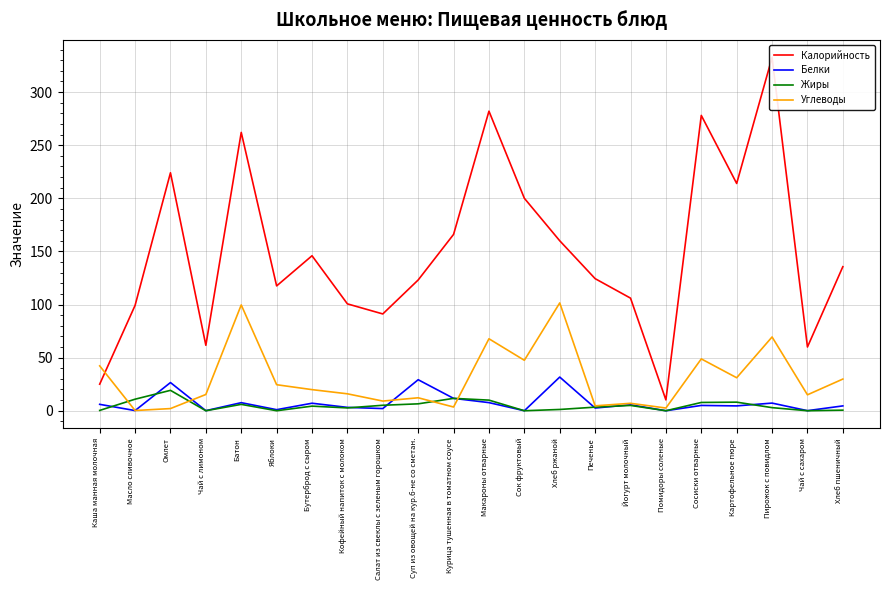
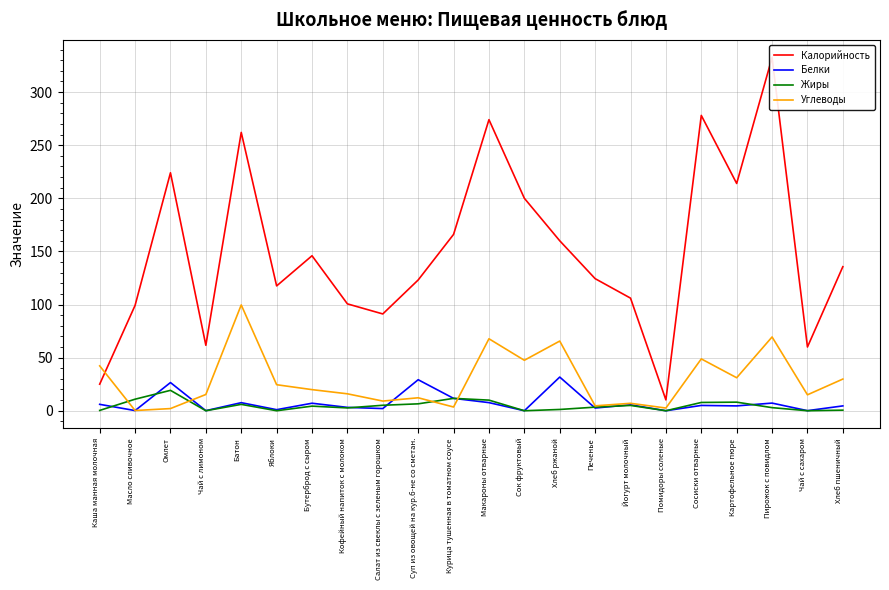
Калорийность, Макароны отварные: 282 -> 274
Углеводы, Хлеб ржаной: 102 -> 66
